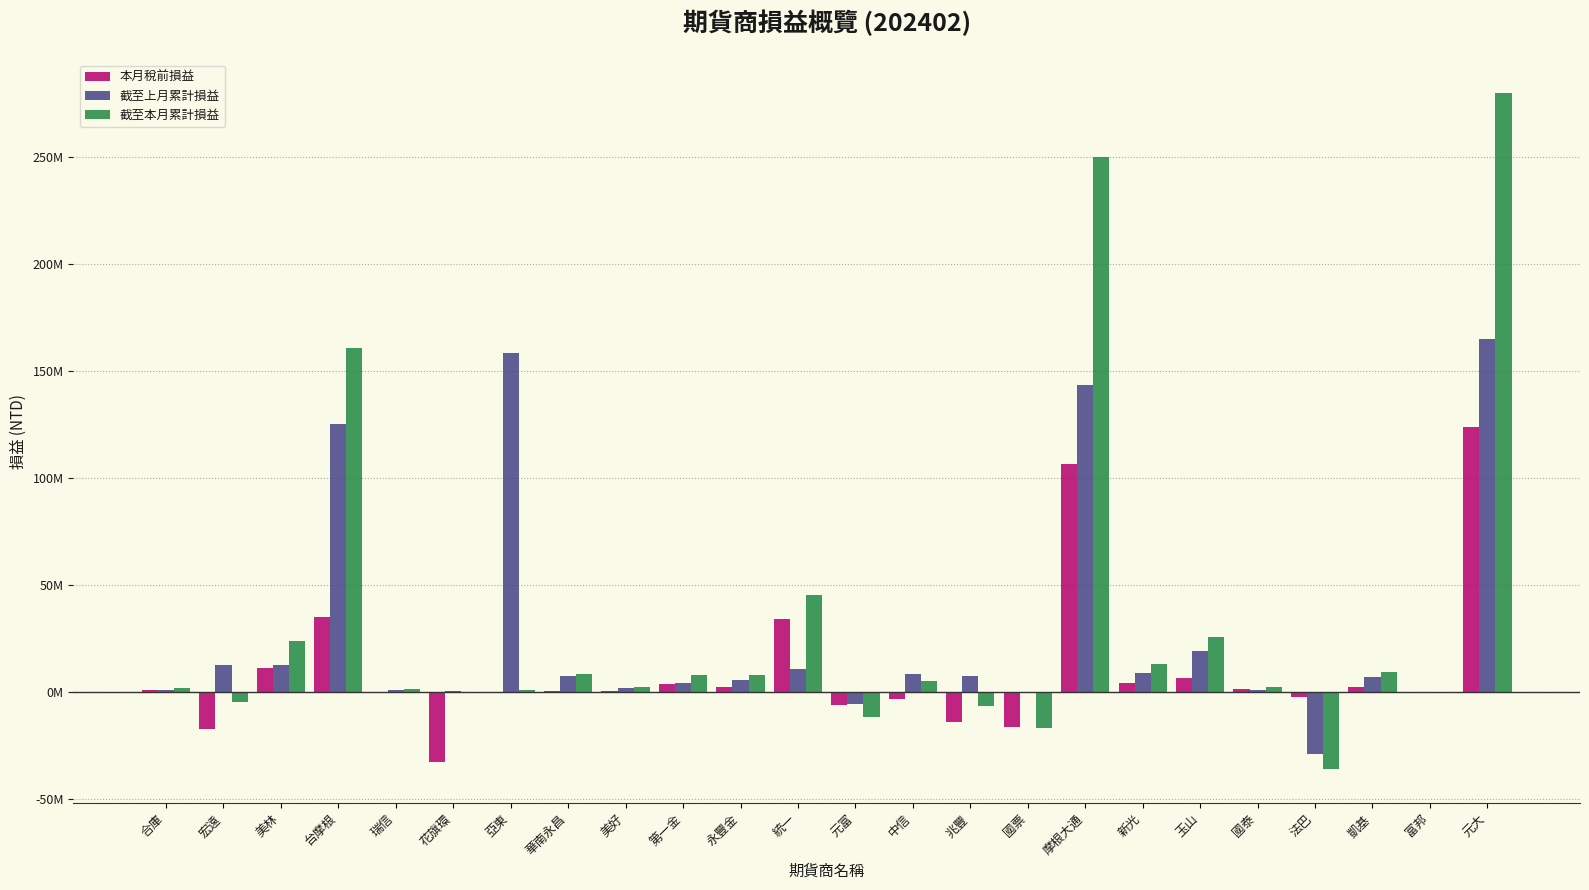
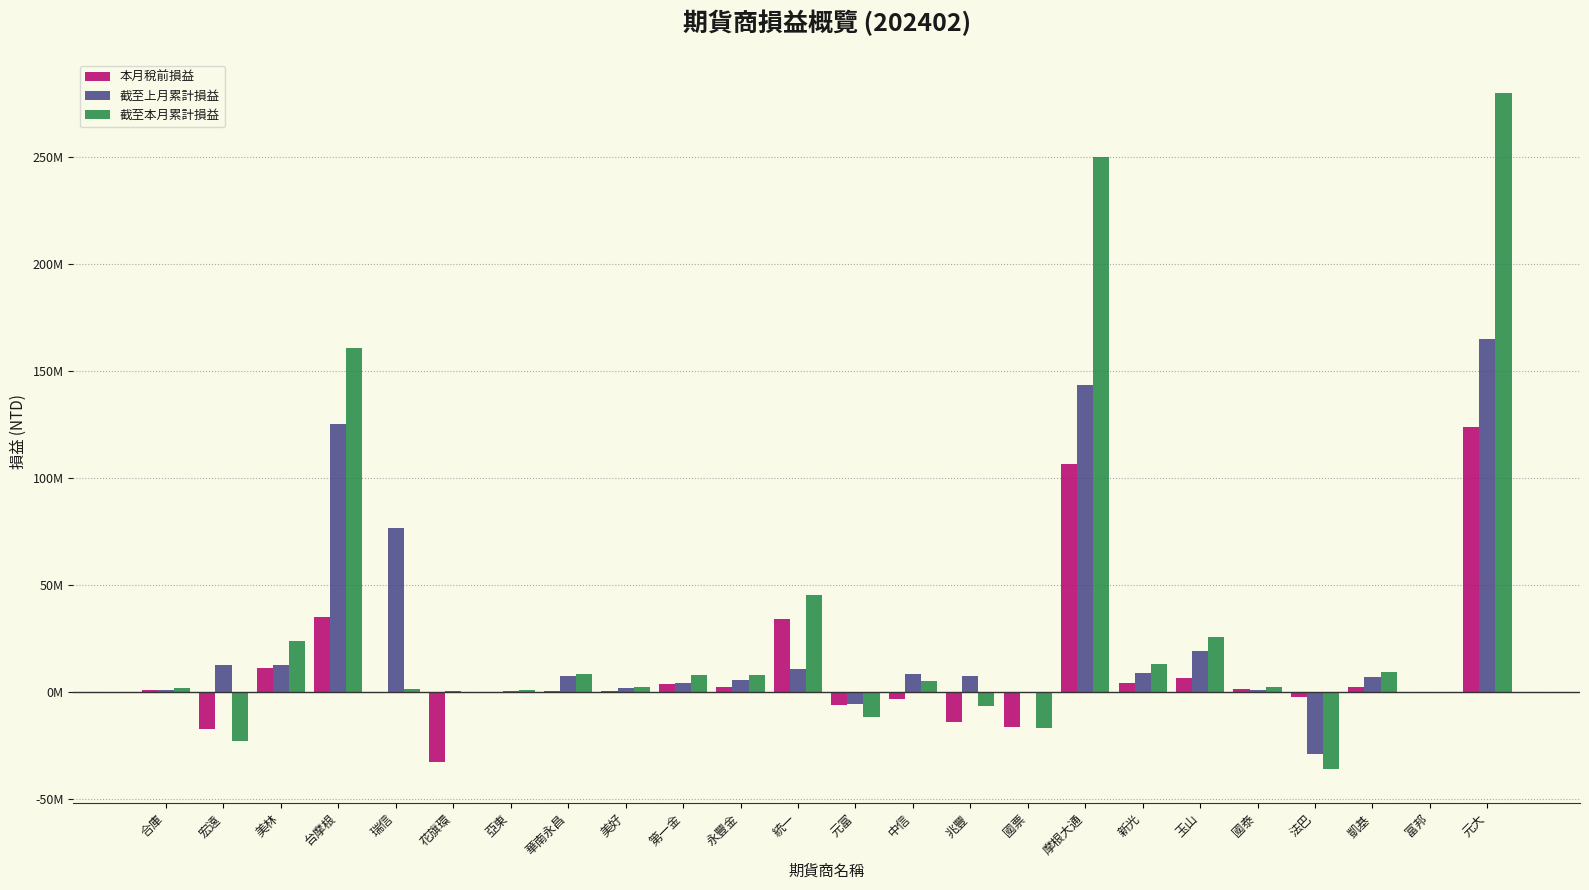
截至本月累計損益, 宏遠: -4000000 -> -23000000
截至上月累計損益, 瑞信: 1000000 -> 77000000
截至上月累計損益, 亞東: 158000000 -> 1000000
